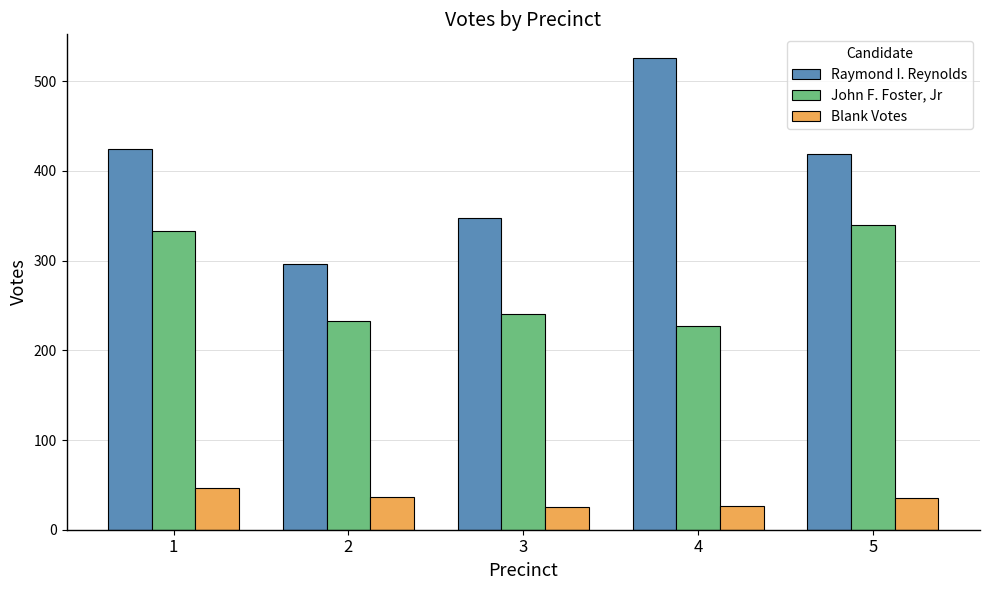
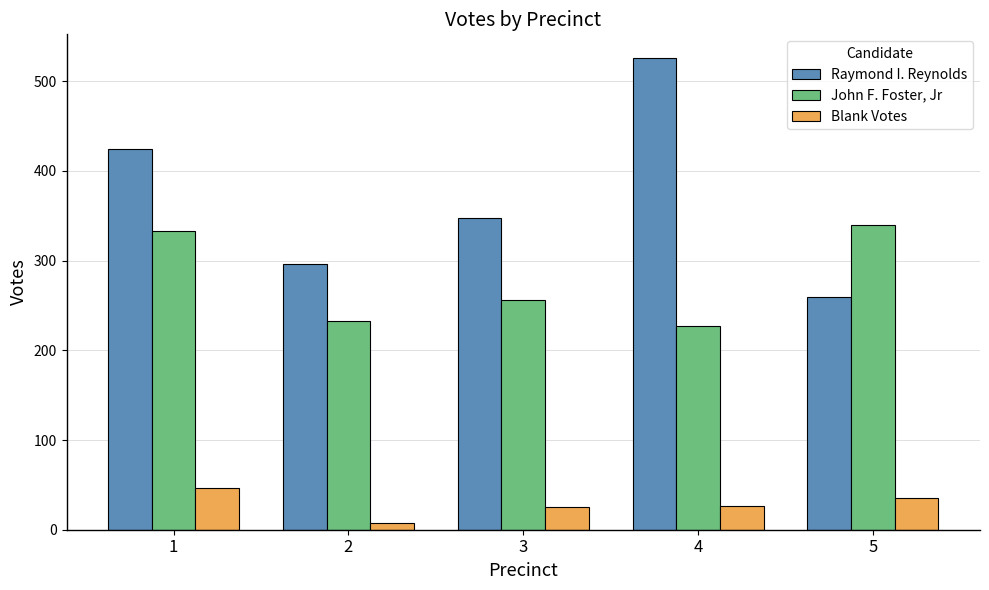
Blank Votes, 2: 40 -> 10
John F. Foster, Jr, 3: 240 -> 260
Raymond I. Reynolds, 5: 420 -> 260
